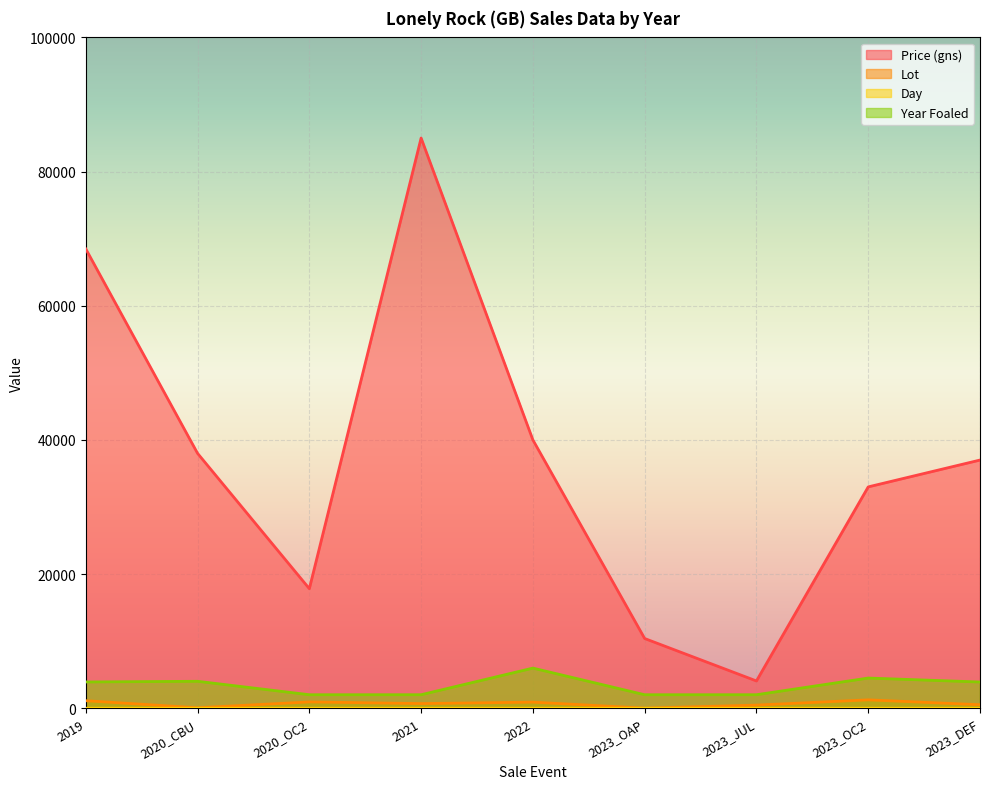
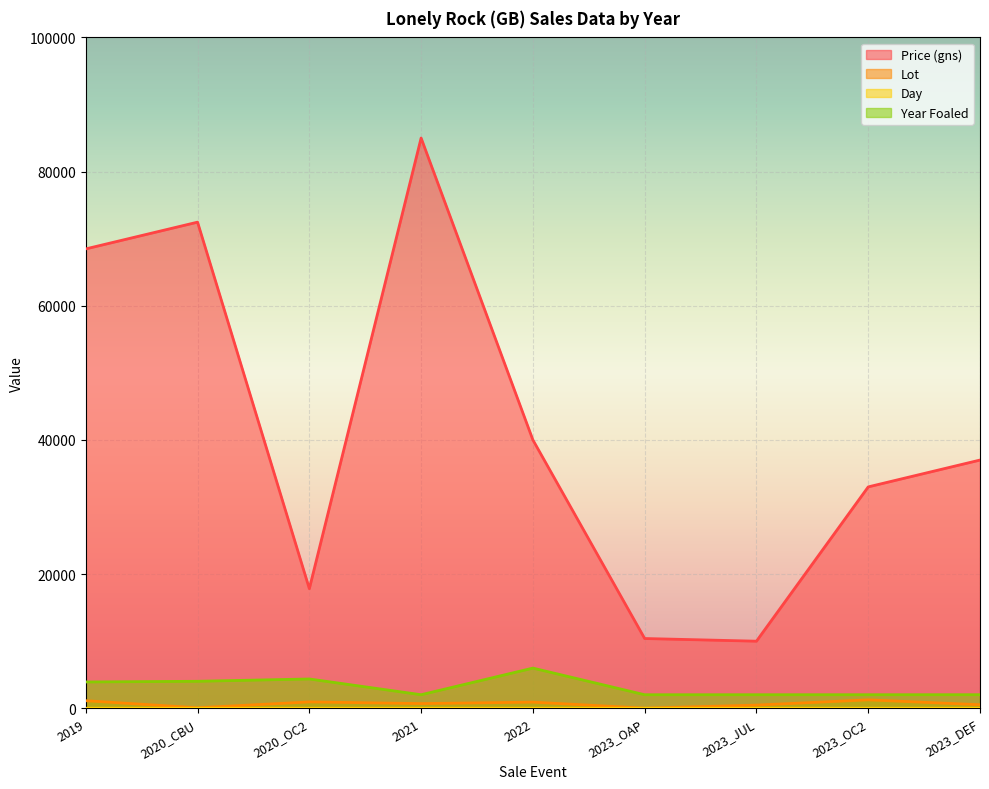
Price (gns), 2020_CBU: 38000 -> 72000
Year Foaled, 2020_OC2: 2000 -> 4000
Price (gns), 2023_JUL: 4000 -> 10000
Year Foaled, 2023_OC2: 5000 -> 2000
Year Foaled, 2023_DEF: 4000 -> 2000
